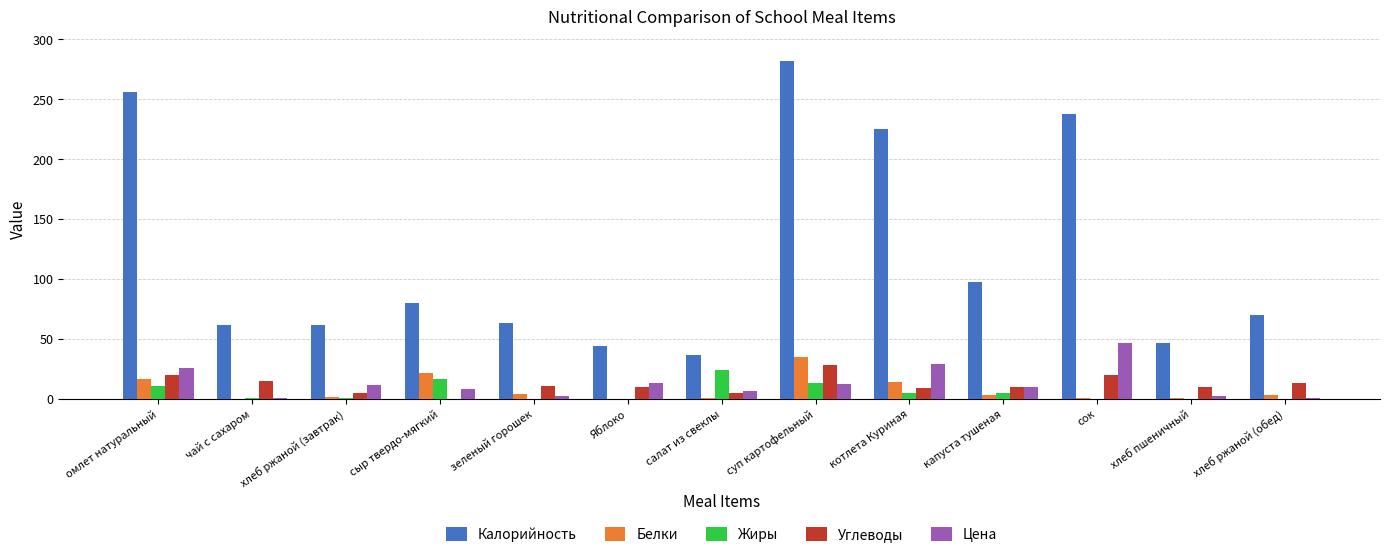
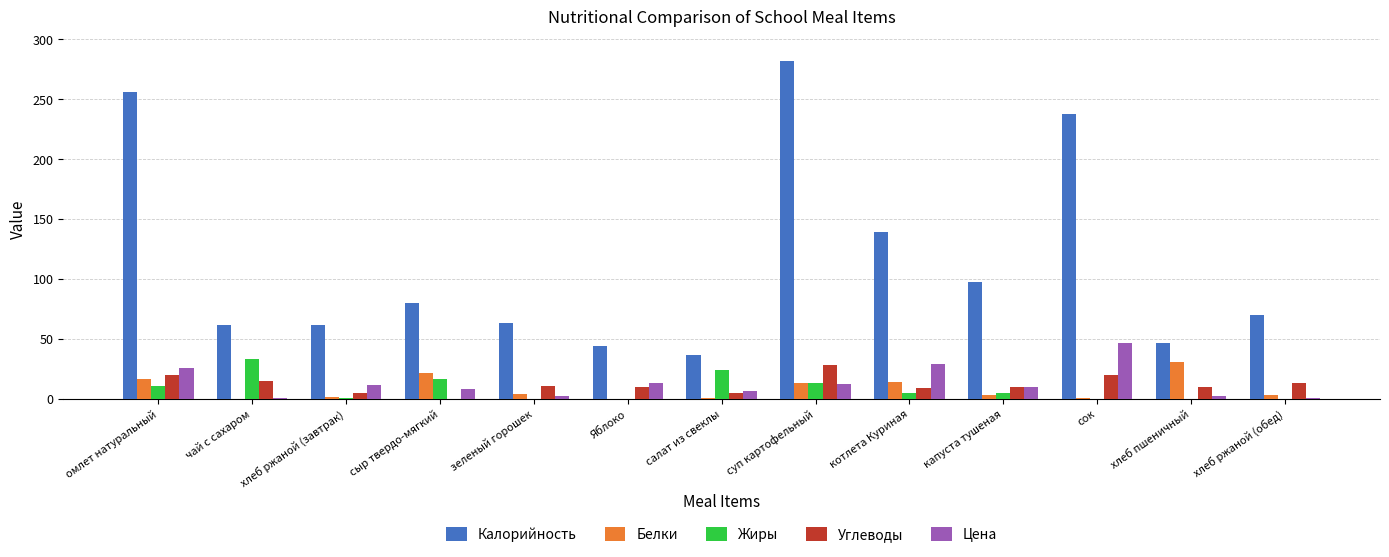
Жиры, чай с сахаром: 1 -> 33
Белки, суп картофельный: 35 -> 13
Калорийность, котлета Куриная: 225 -> 139
Белки, хлеб пшеничный: 1 -> 31
